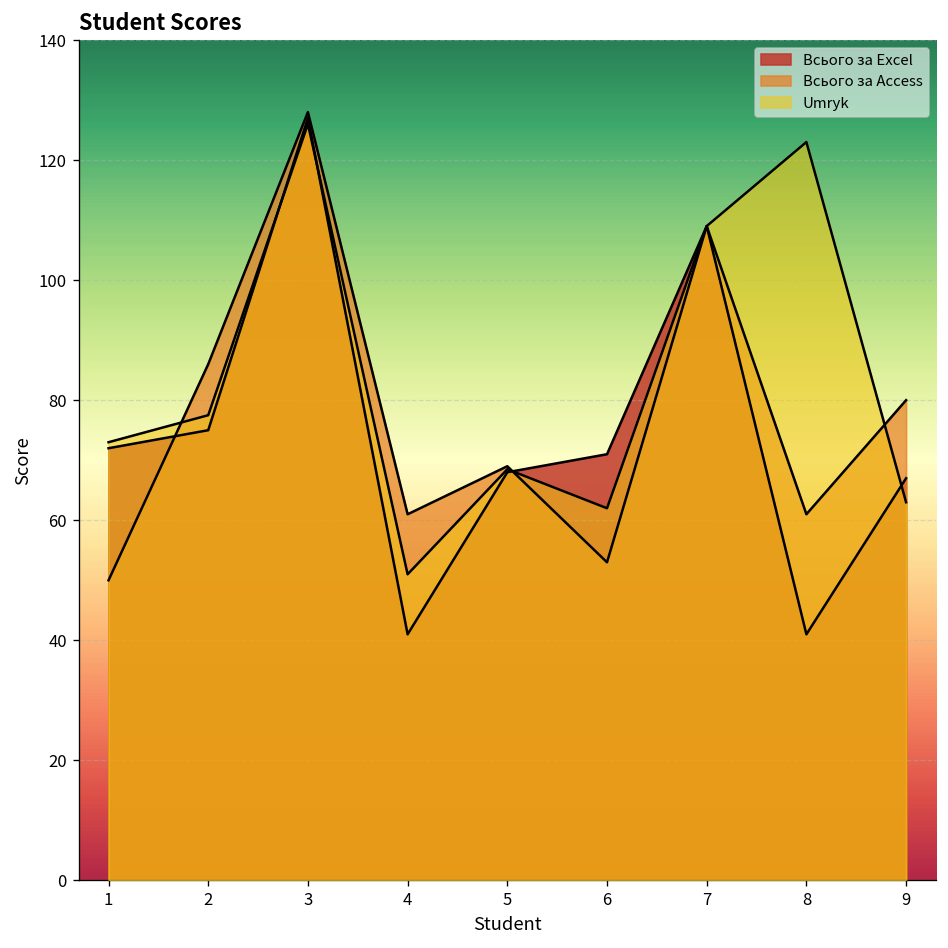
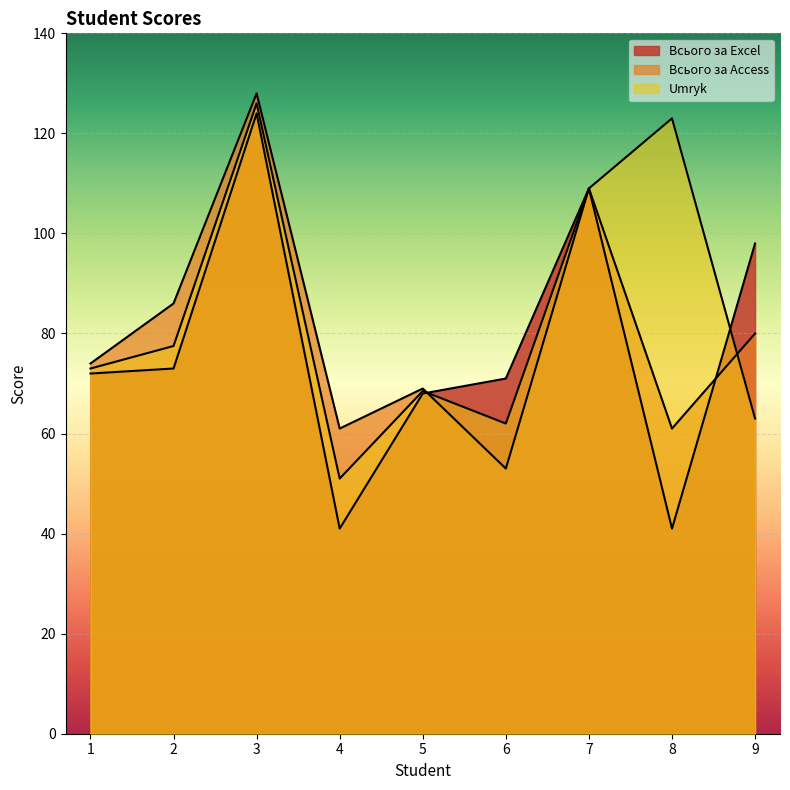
Всього за Access, 1: 50 -> 74
Всього за Excel, 2: 75 -> 73
Всього за Excel, 3: 127 -> 124
Всього за Excel, 9: 67 -> 98
